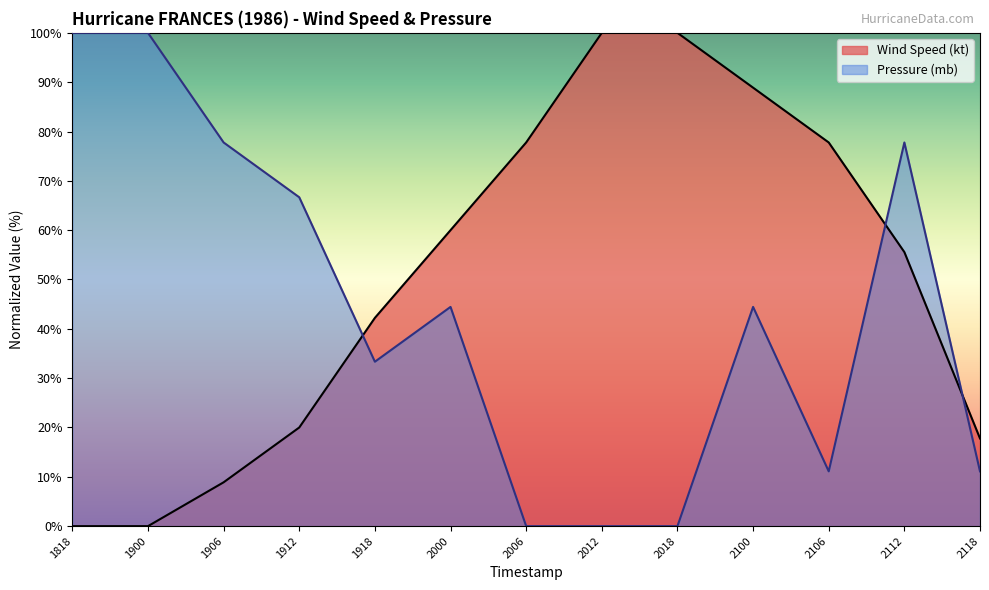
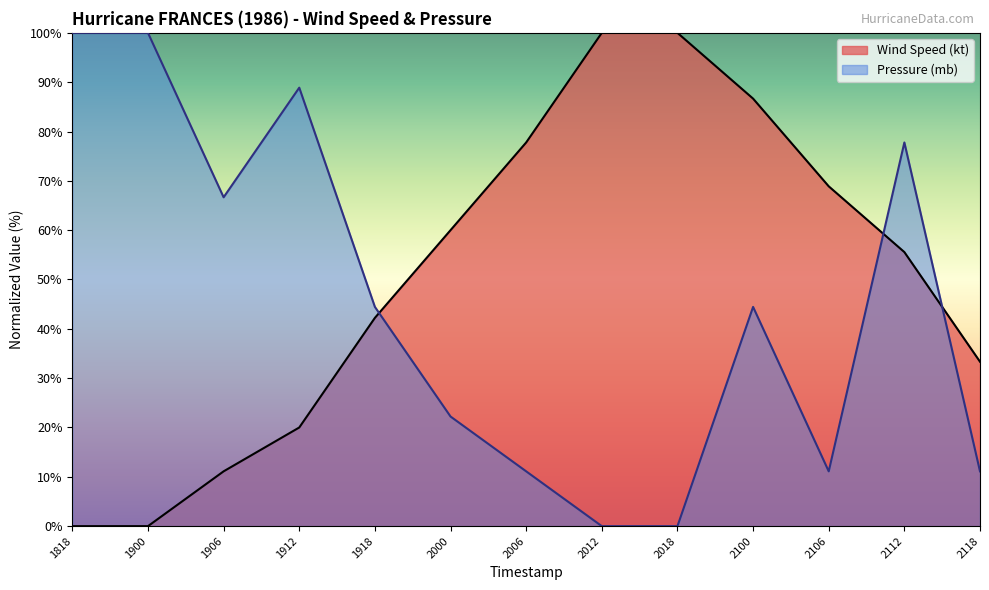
Wind Speed (kt), 1906: 9% -> 11%
Pressure (mb), 1906: 78% -> 67%
Pressure (mb), 1912: 67% -> 89%
Pressure (mb), 1918: 33% -> 44%
Pressure (mb), 2000: 44% -> 22%
Pressure (mb), 2006: 0% -> 11%
Wind Speed (kt), 2100: 89% -> 87%
Wind Speed (kt), 2106: 78% -> 69%
Wind Speed (kt), 2118: 18% -> 33%
